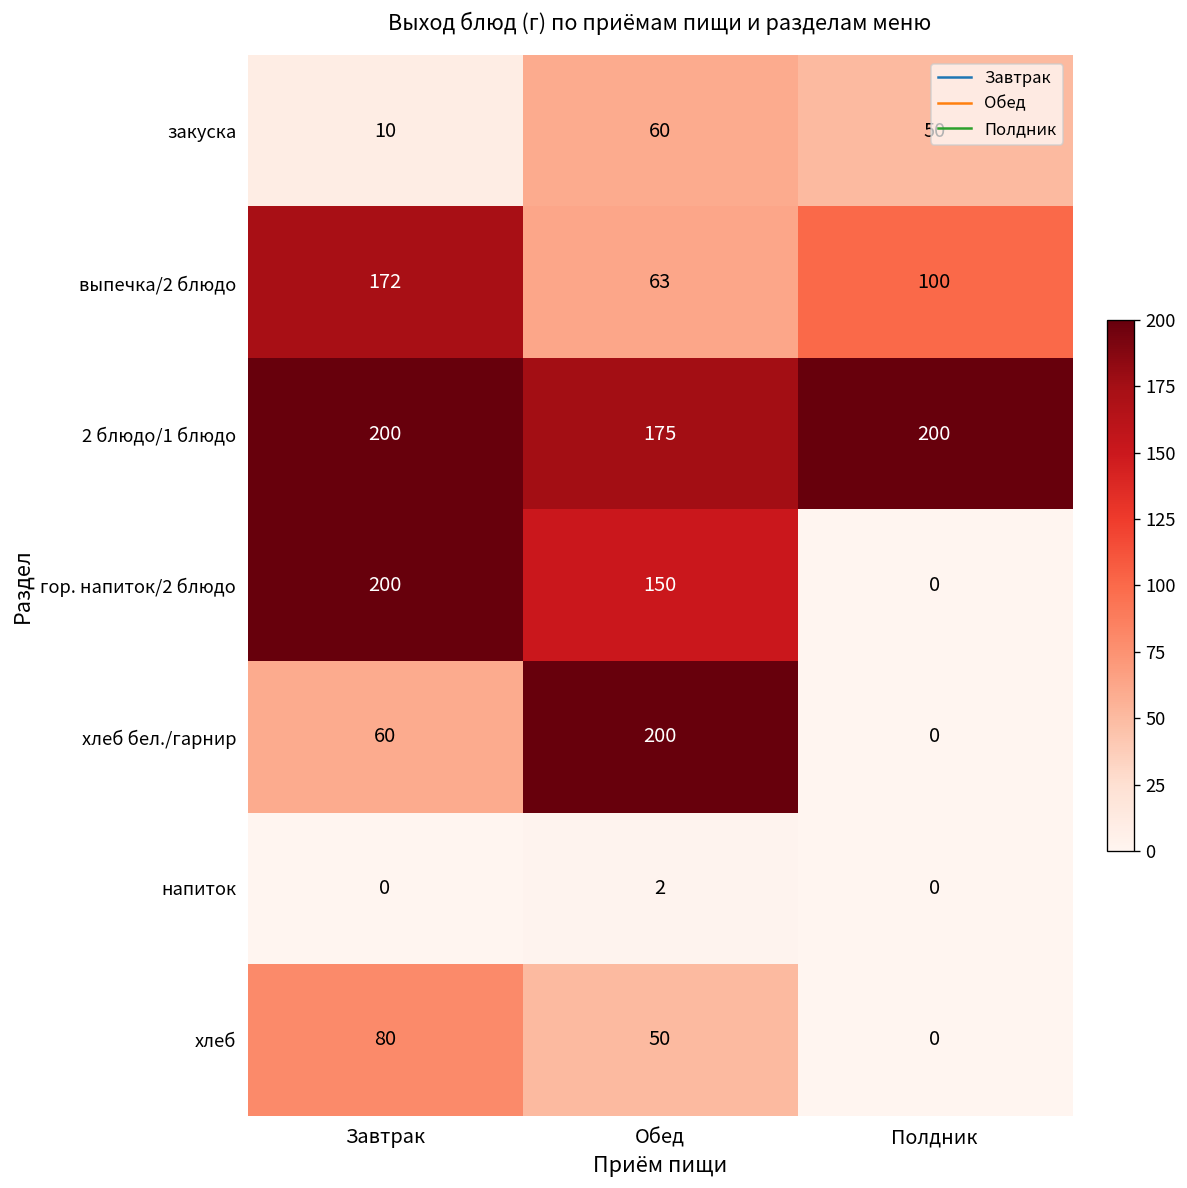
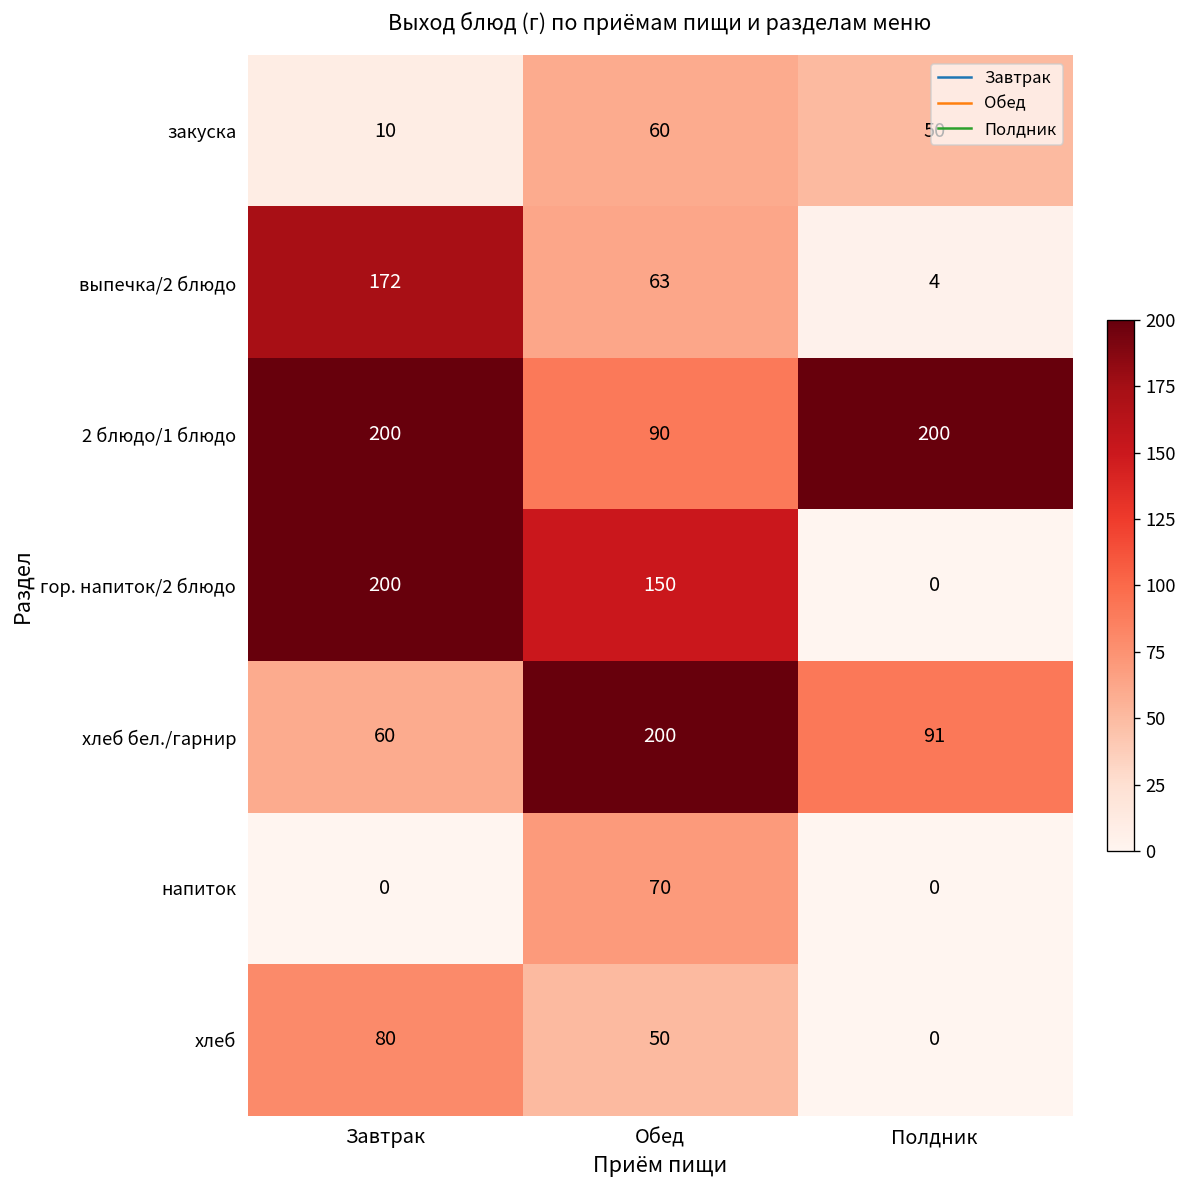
выпечка/2 блюдо, Полдник: 100 -> 4
2 блюдо/1 блюдо, Обед: 175 -> 90
хлеб бел./гарнир, Полдник: 0 -> 91
напиток, Обед: 2 -> 70
